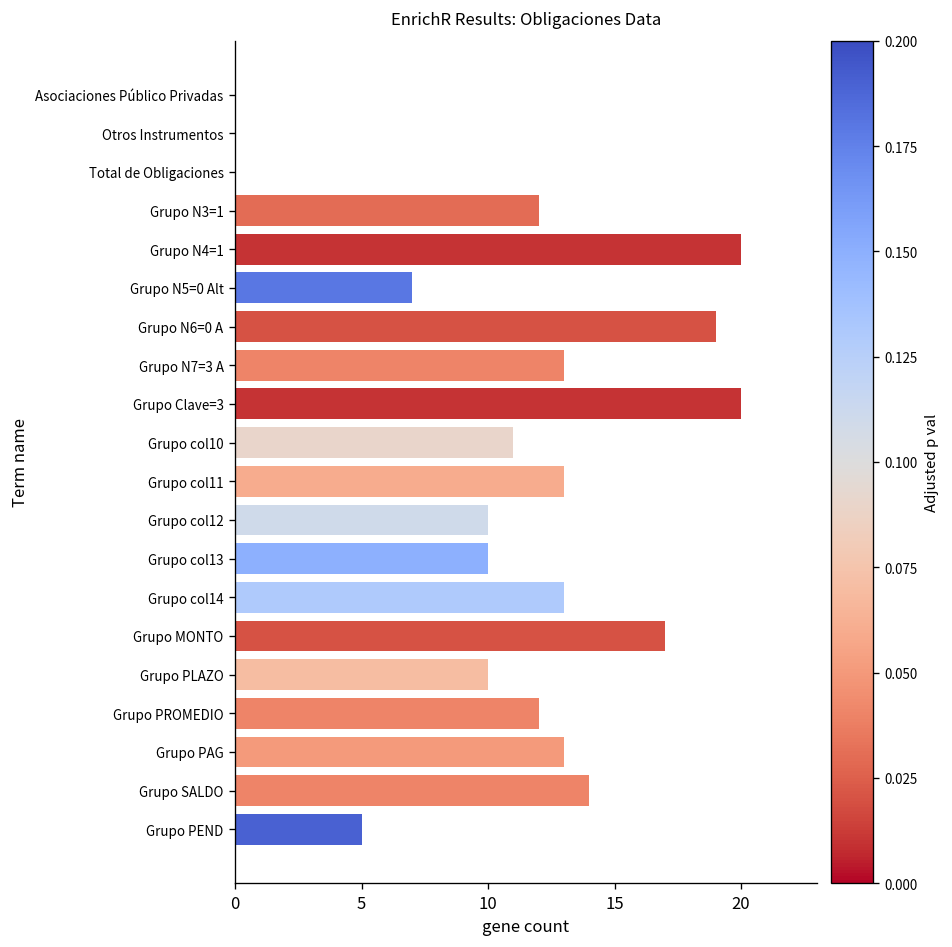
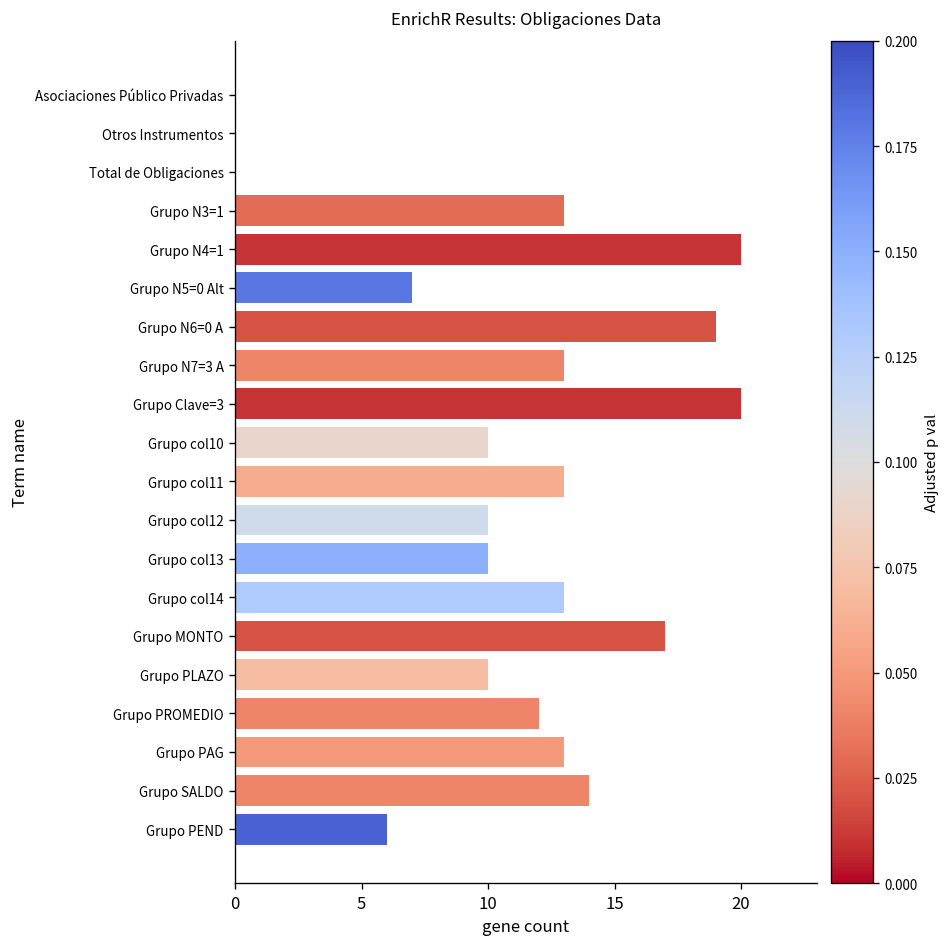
Grupo N3=1: 12 -> 13
Grupo col10: 11 -> 10
Grupo PEND: 5 -> 6
